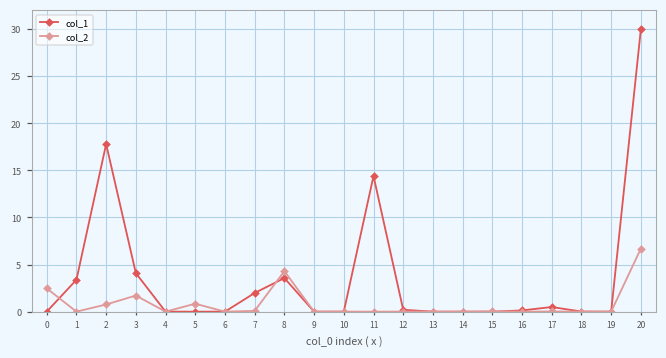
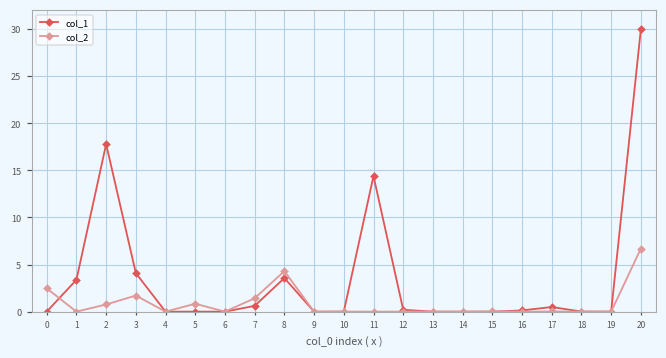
col_1, 7: 2 -> 1
col_2, 7: 0 -> 1
